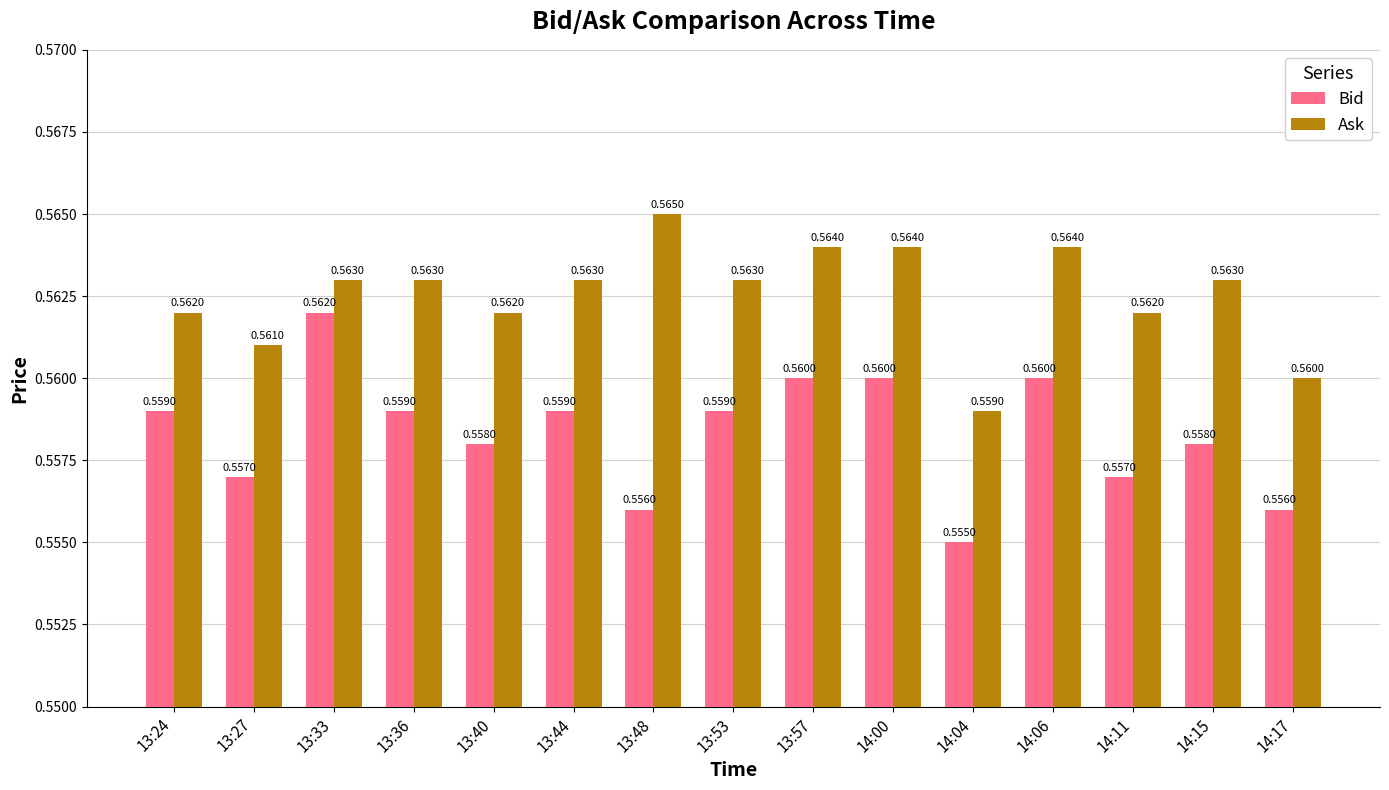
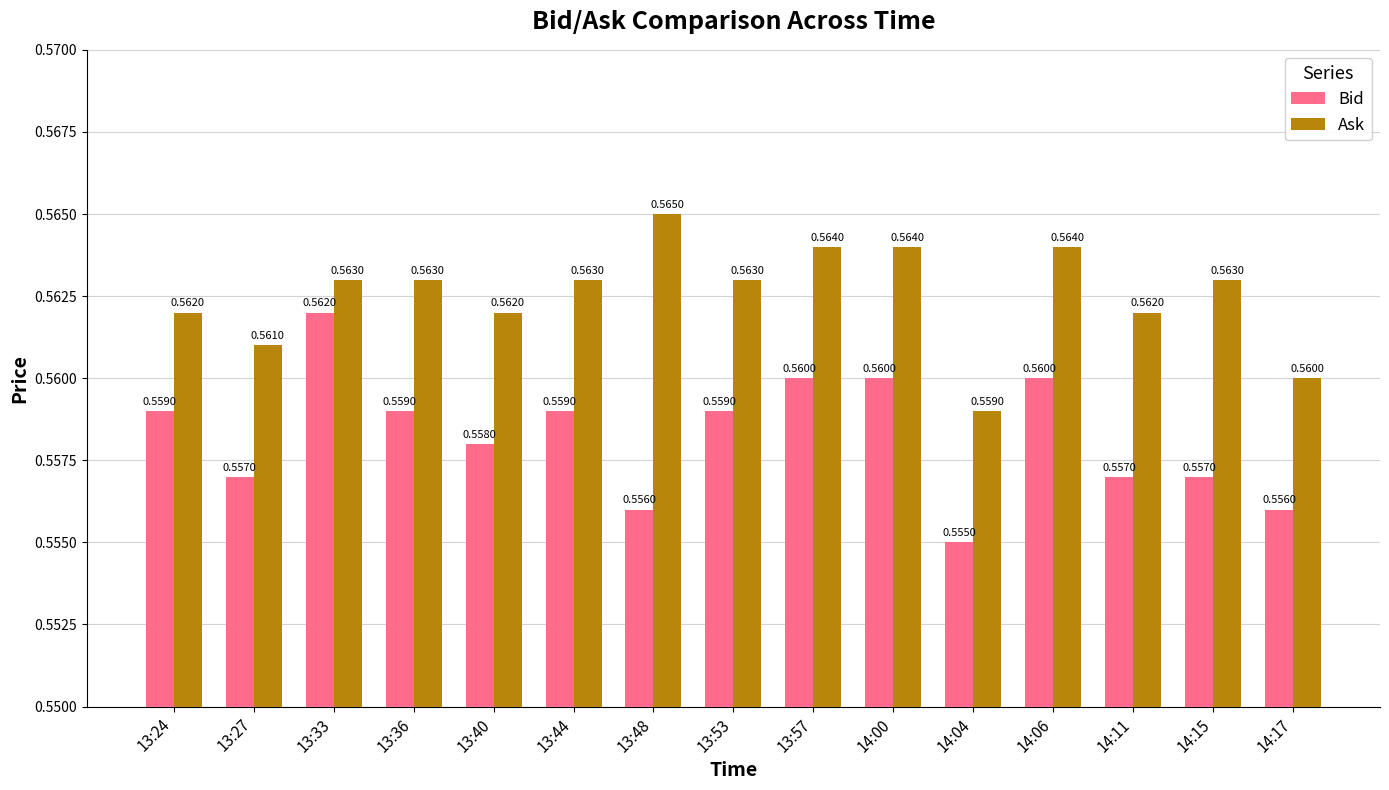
Bid, 14:15: 0.5580 -> 0.5570
